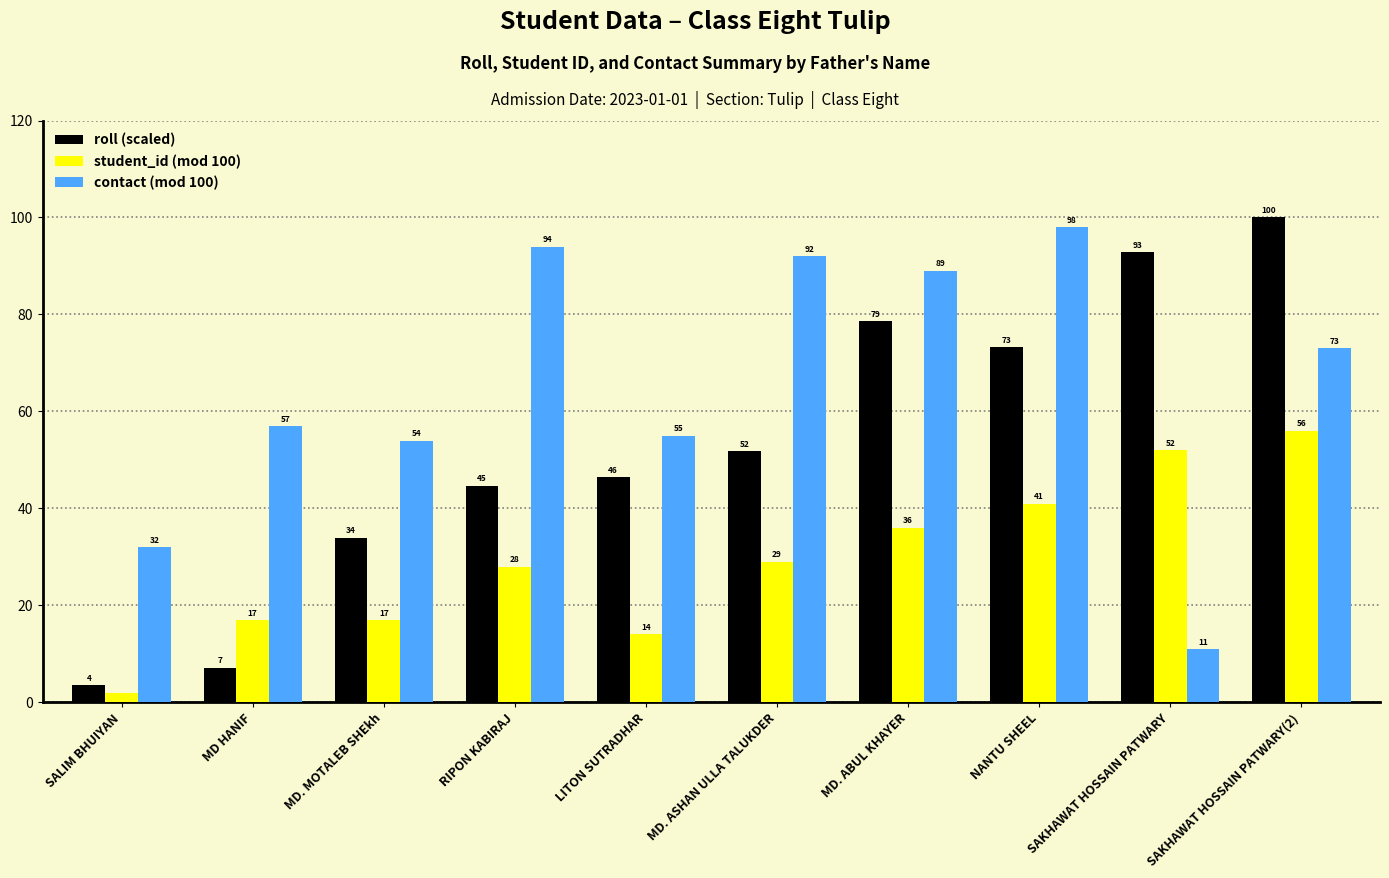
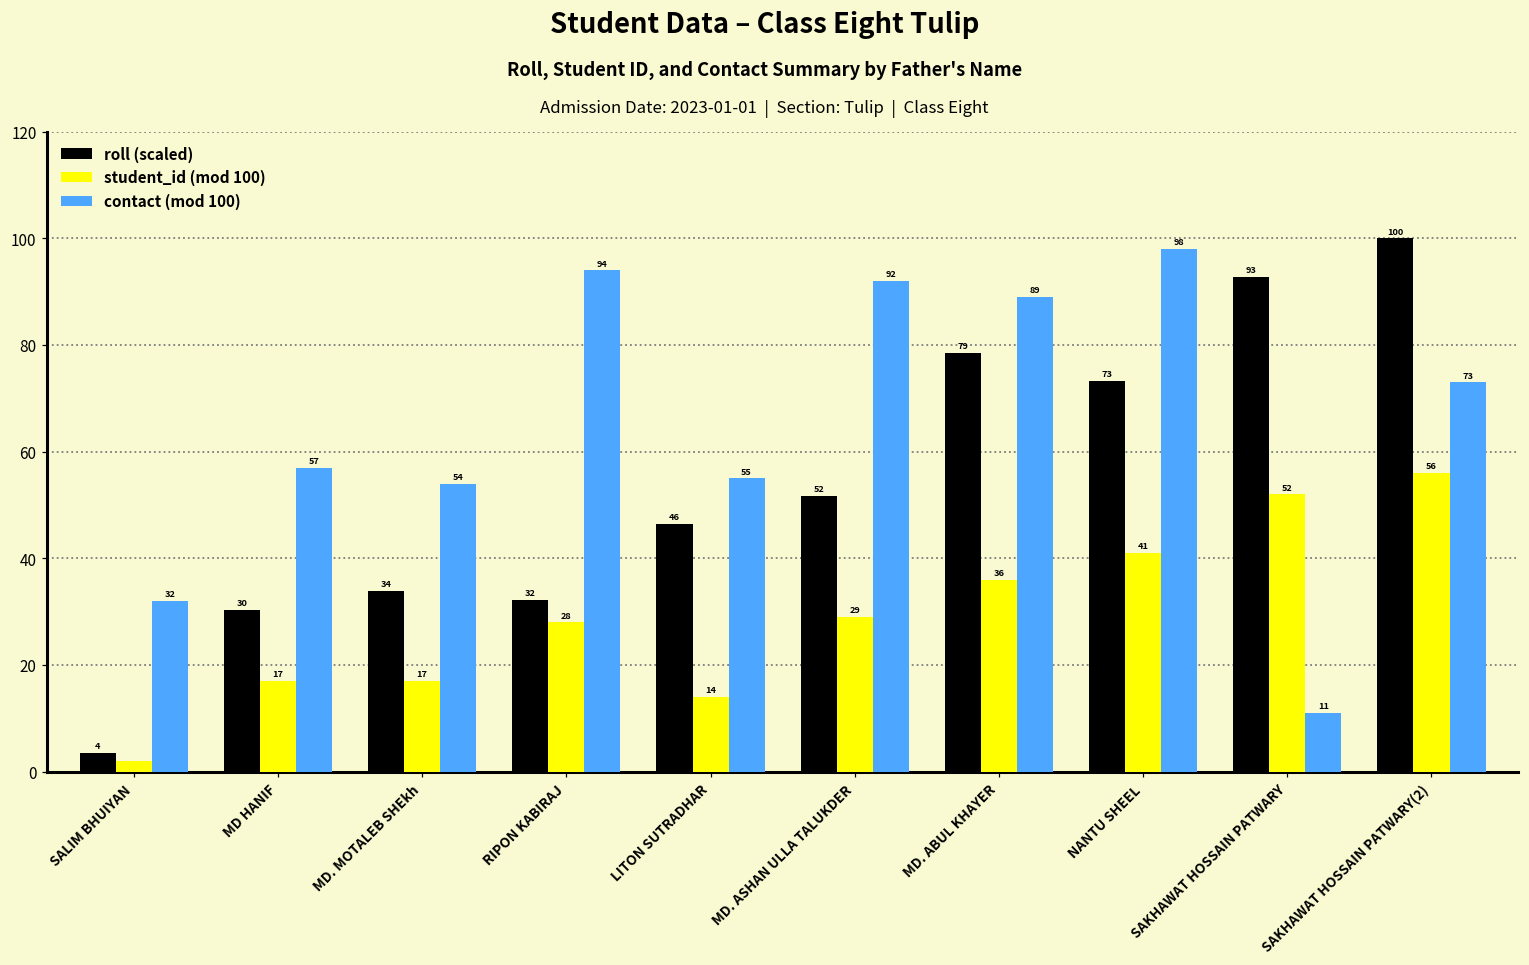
roll (scaled), MD HANIF: 7 -> 30
roll (scaled), RIPON KABIRAJ: 45 -> 32
